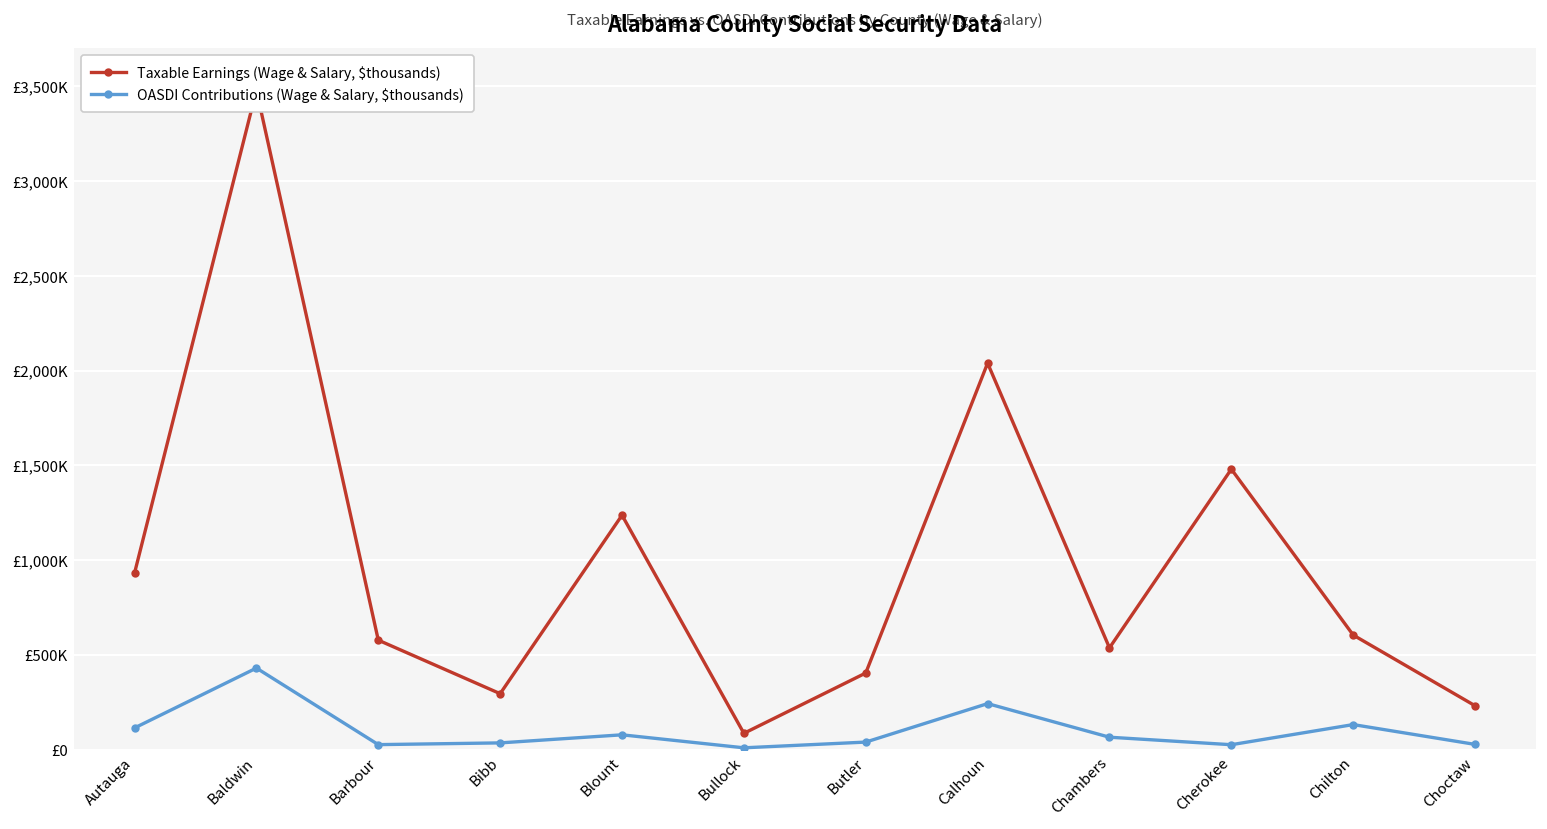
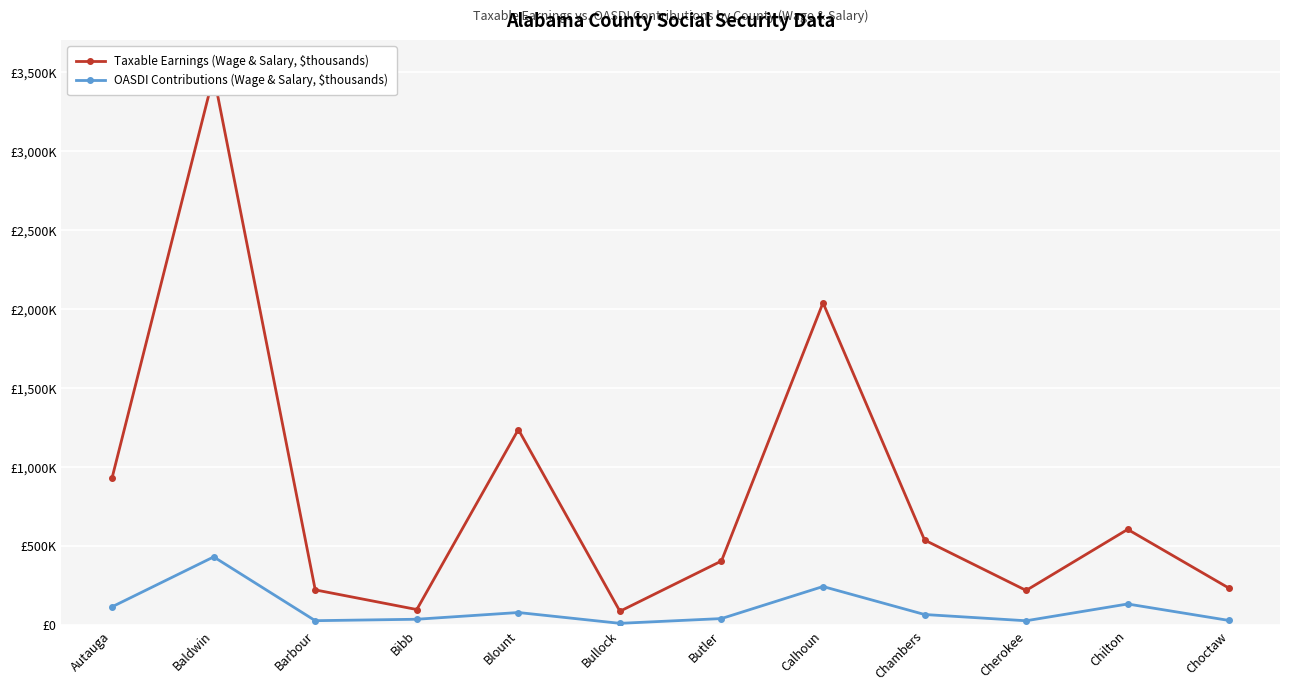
Taxable Earnings (Wage & Salary, $thousands), Barbour: £580,000 -> £220,000
Taxable Earnings (Wage & Salary, $thousands), Bibb: £300,000 -> £100,000
Taxable Earnings (Wage & Salary, $thousands), Cherokee: £1,480,000 -> £220,000
